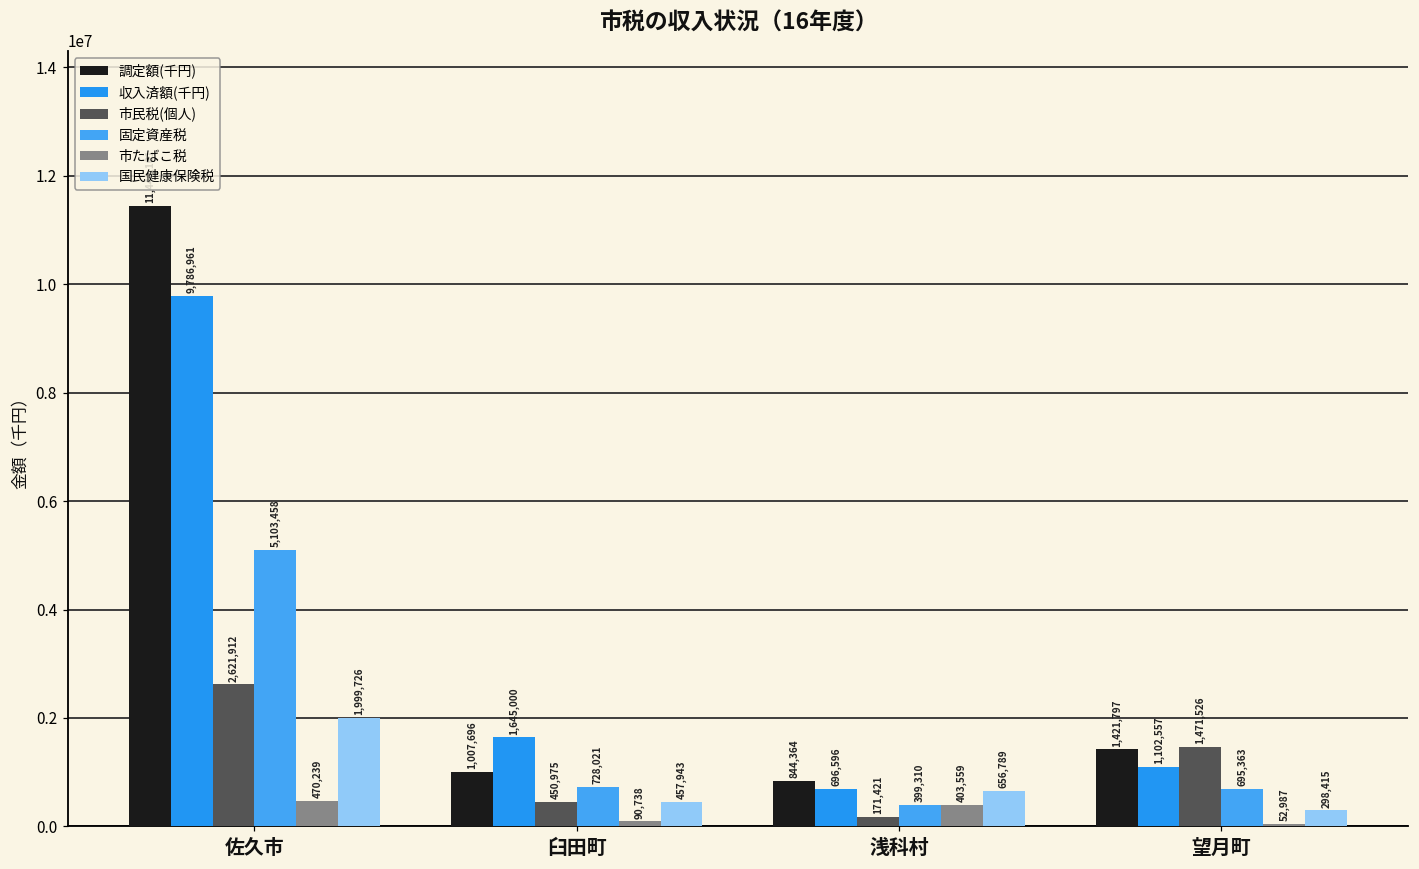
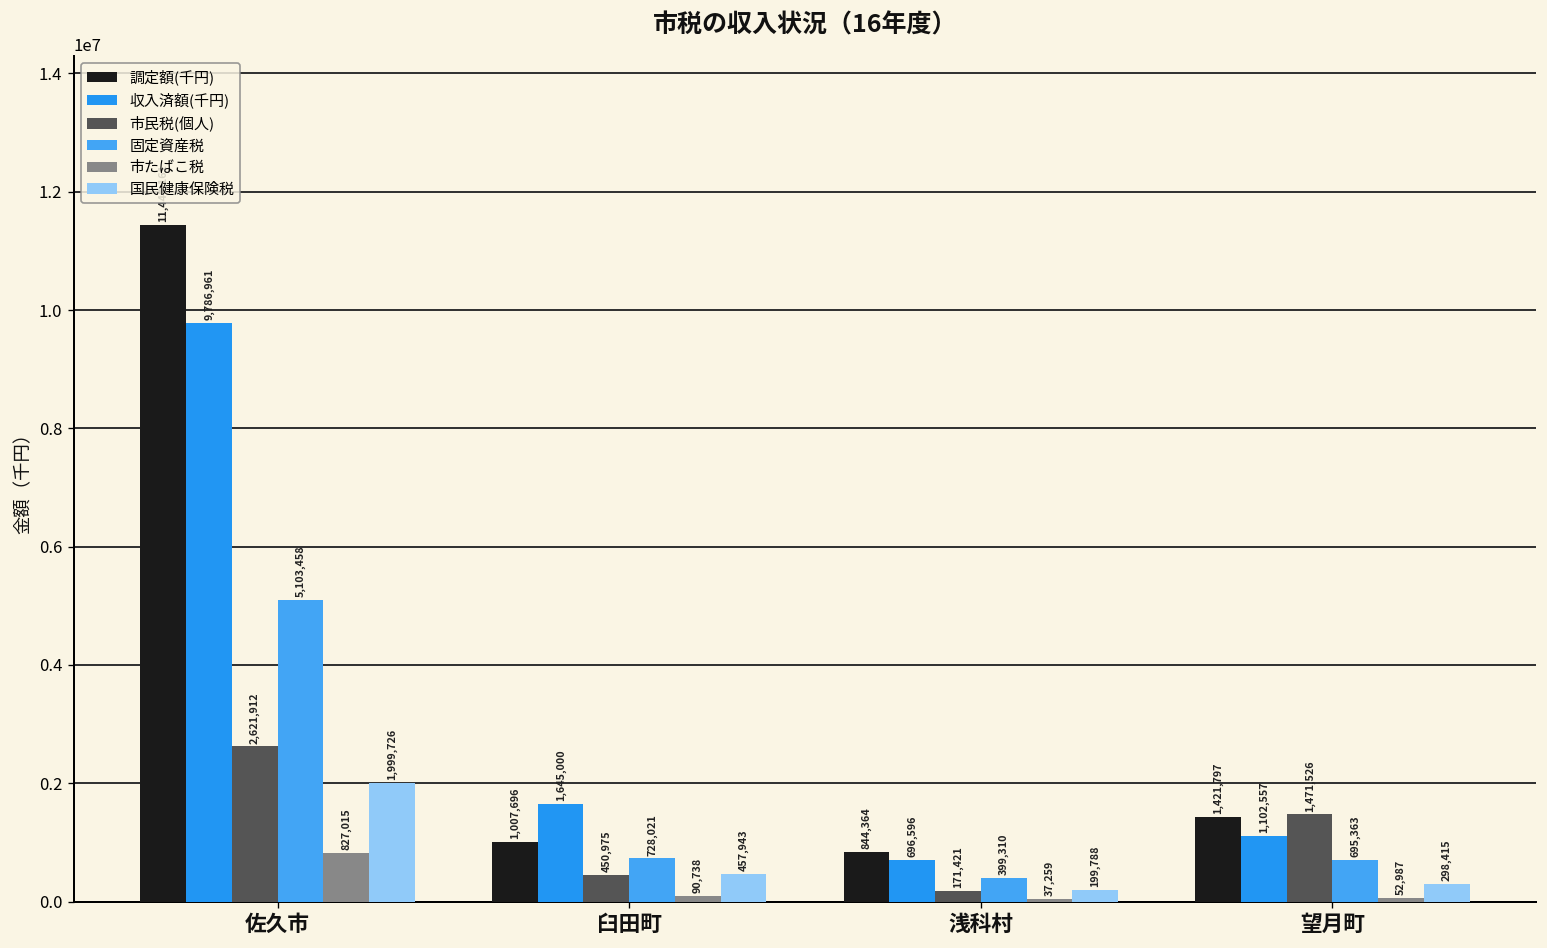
市たばこ税, 佐久市: 470,239 -> 827,015
市たばこ税, 浅科村: 403,559 -> 37,259
国民健康保険税, 浅科村: 656,789 -> 199,788
